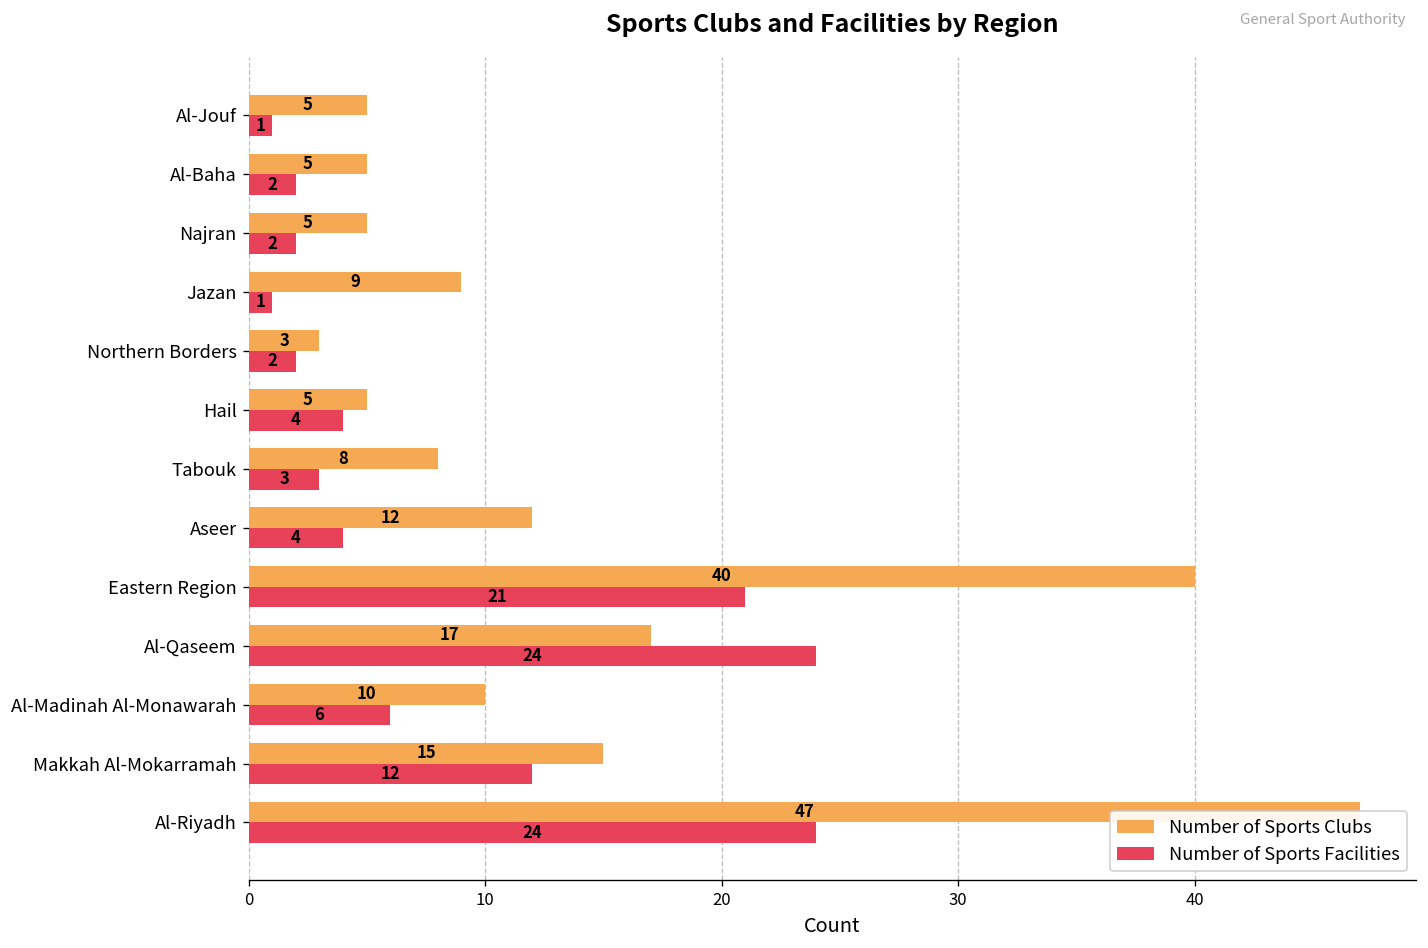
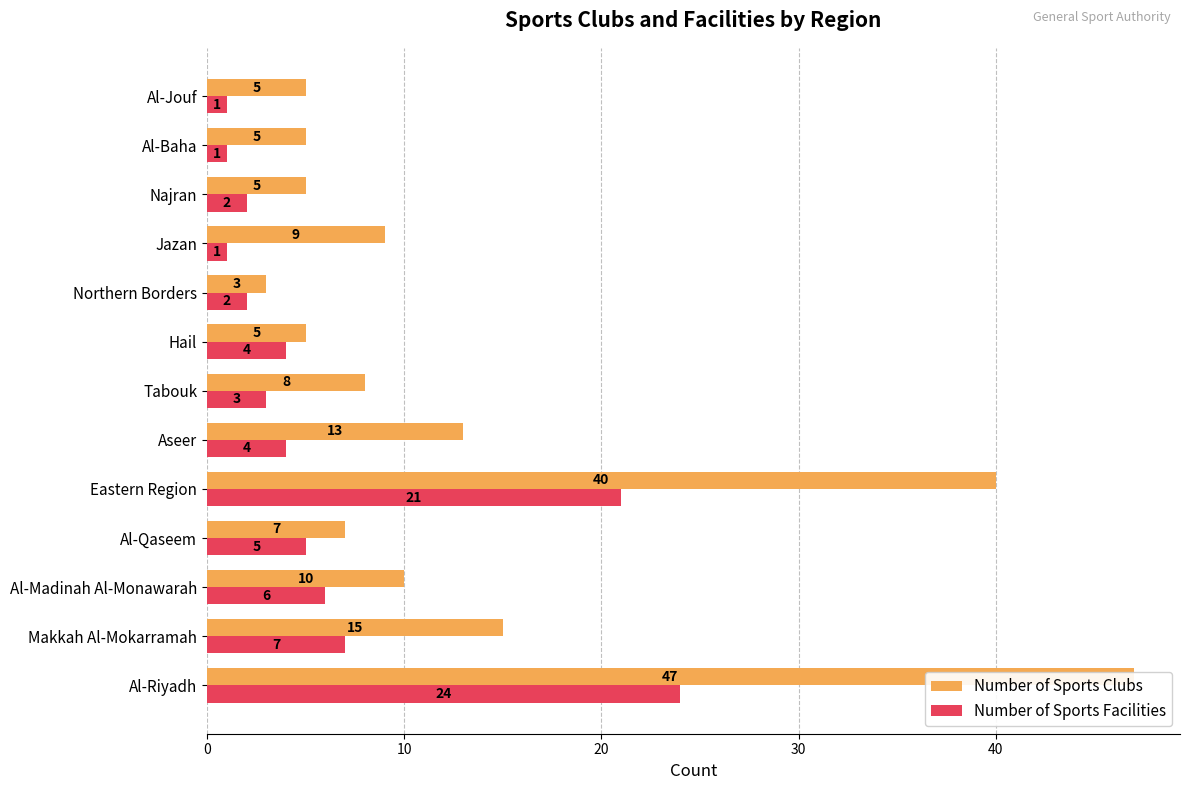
Number of Sports Facilities, Al-Baha: 2 -> 1
Number of Sports Clubs, Aseer: 12 -> 13
Number of Sports Clubs, Al-Qaseem: 17 -> 7
Number of Sports Facilities, Al-Qaseem: 24 -> 5
Number of Sports Facilities, Makkah Al-Mokarramah: 12 -> 7
